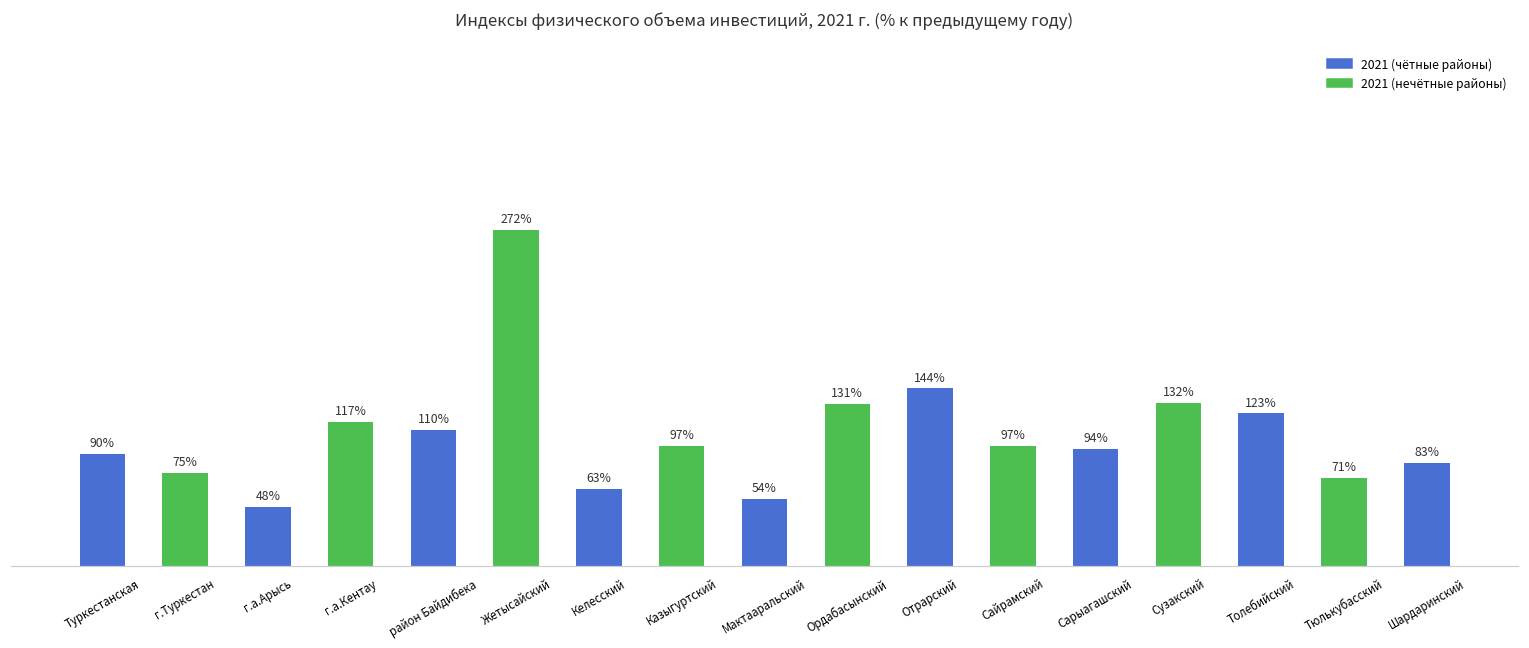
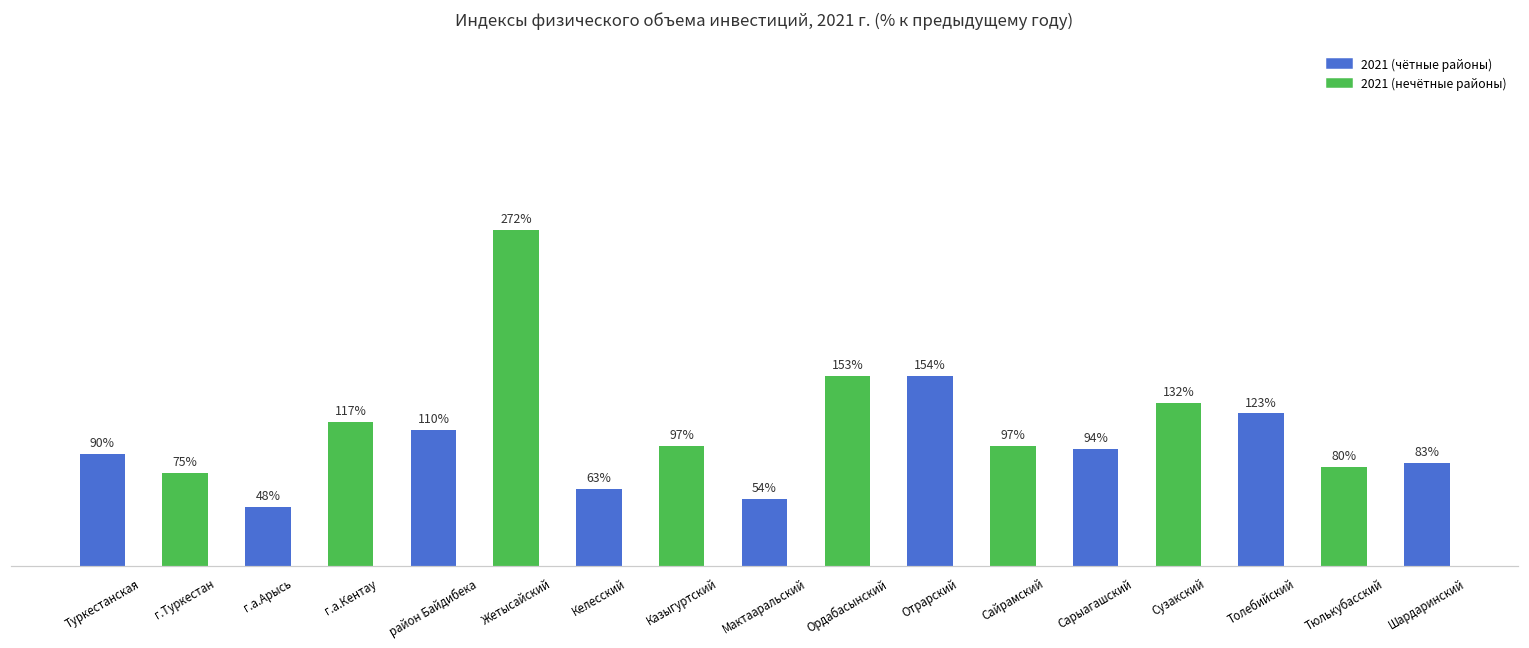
Ордабасынский: 131% -> 153%
Отрарский: 144% -> 154%
Тюлькубасский: 71% -> 80%
